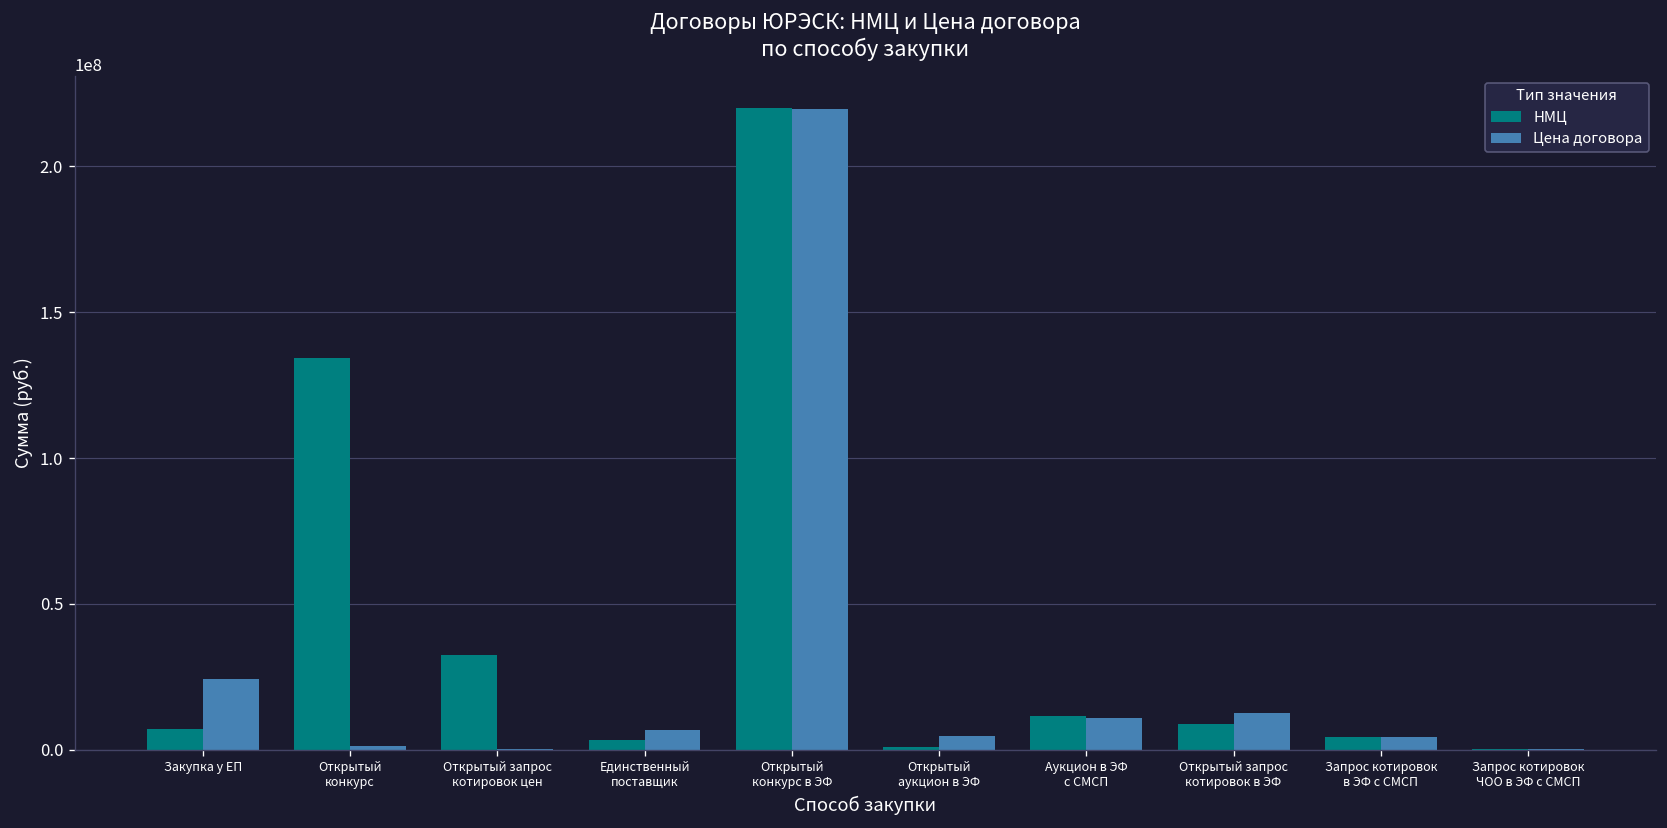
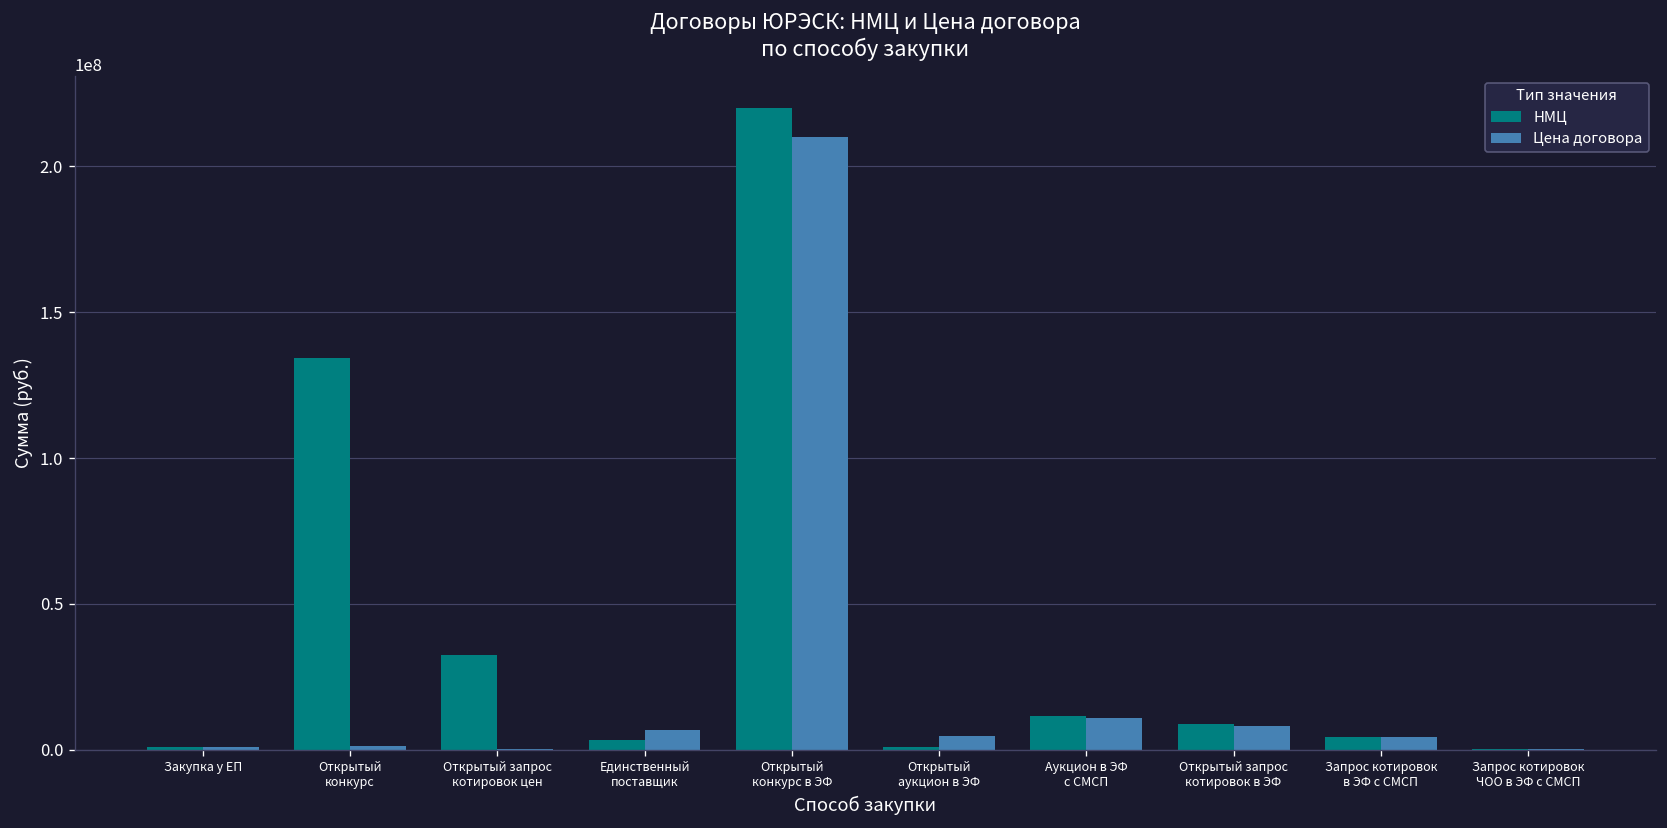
НМЦ, Закупка у ЕП: 7000000 -> 1000000
Цена договора, Закупка у ЕП: 24000000 -> 1000000
Цена договора, Открытый конкурс в ЭФ: 220000000 -> 210000000
Цена договора, Открытый запрос котировок в ЭФ: 13000000 -> 8000000
